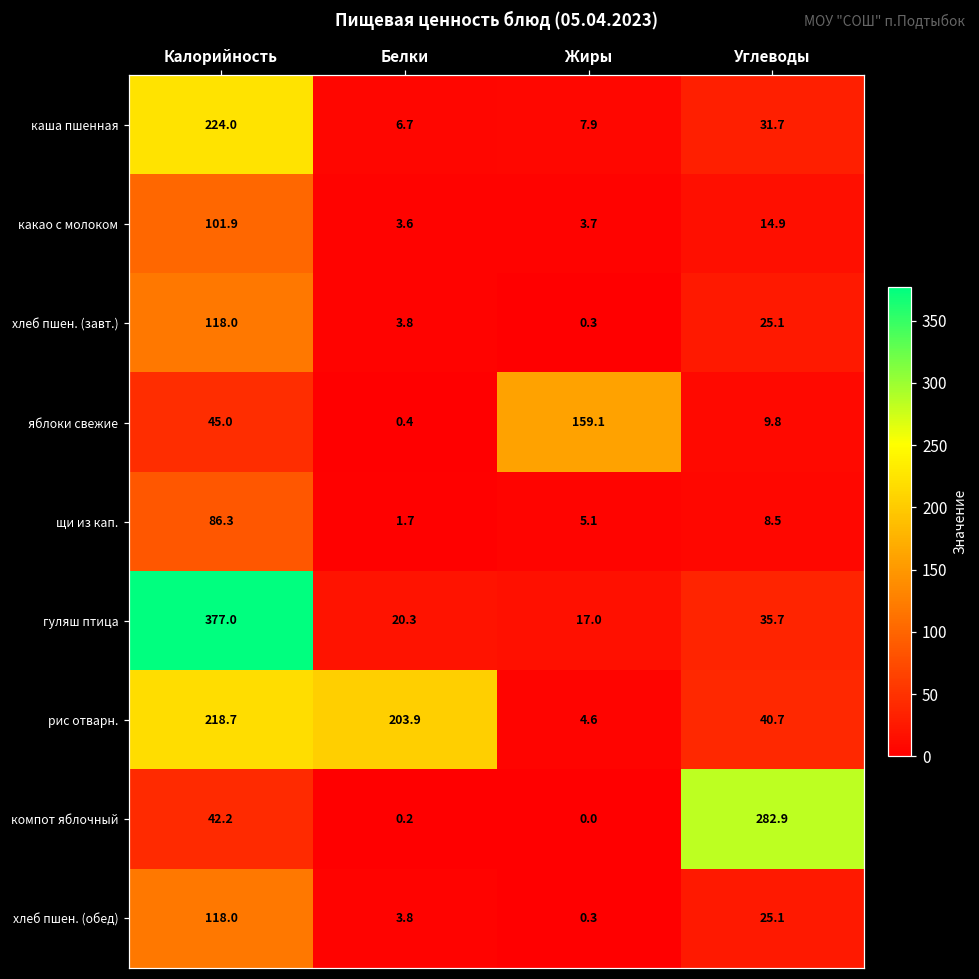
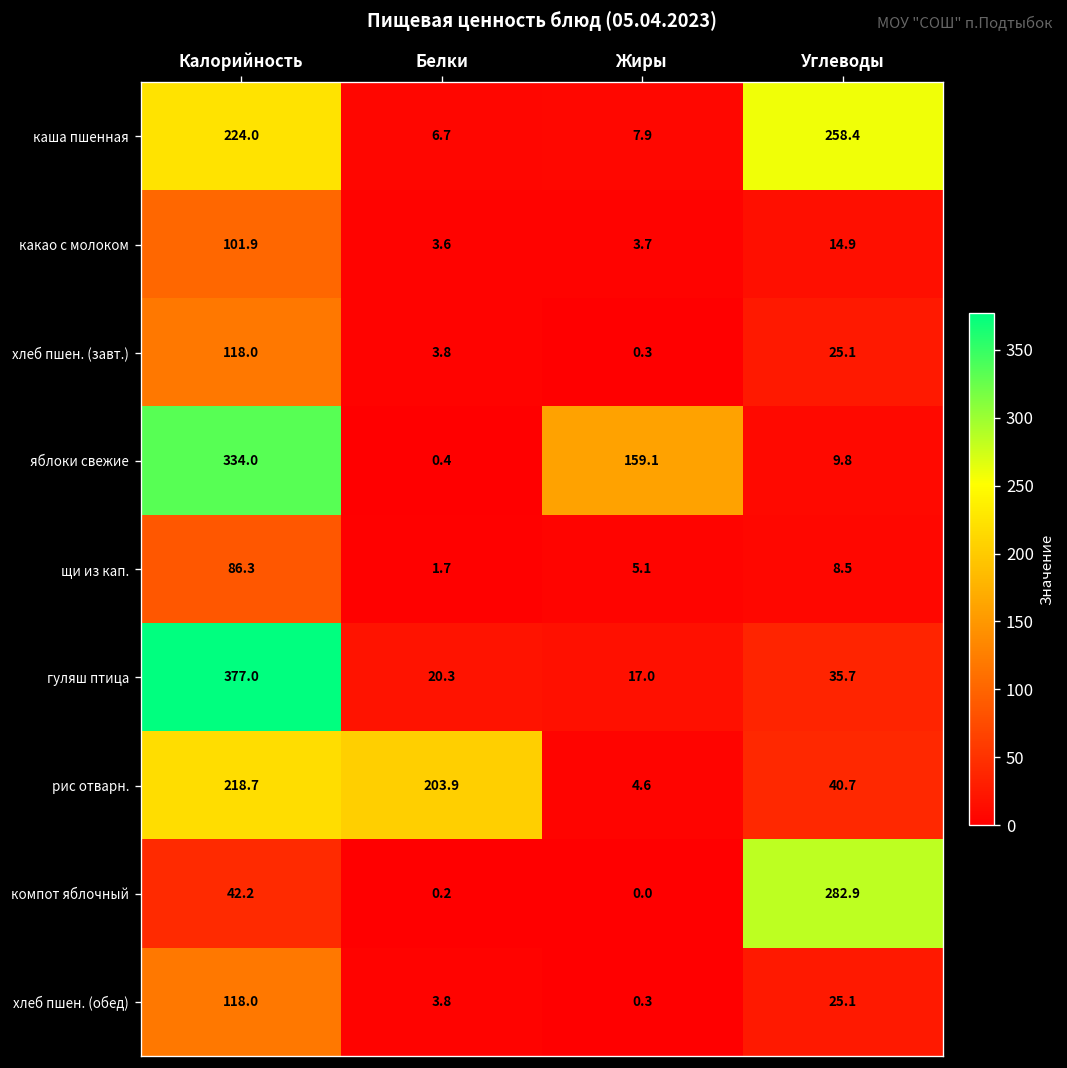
каша пшенная, Углеводы: 31.7 -> 258.4
яблоки свежие, Калорийность: 45.0 -> 334.0
